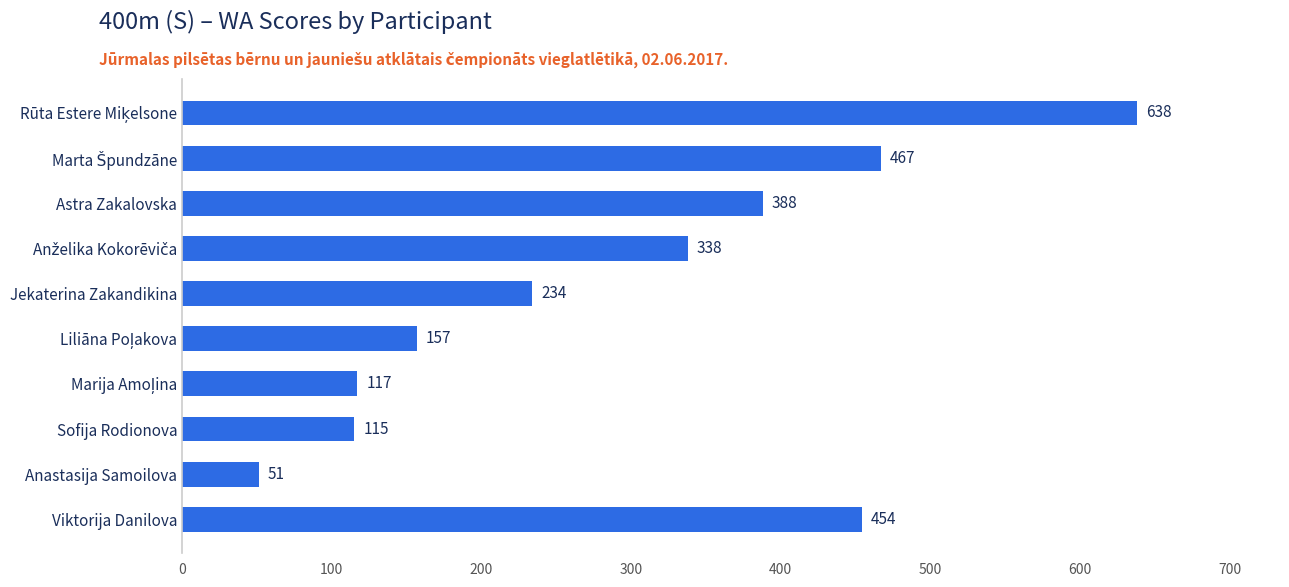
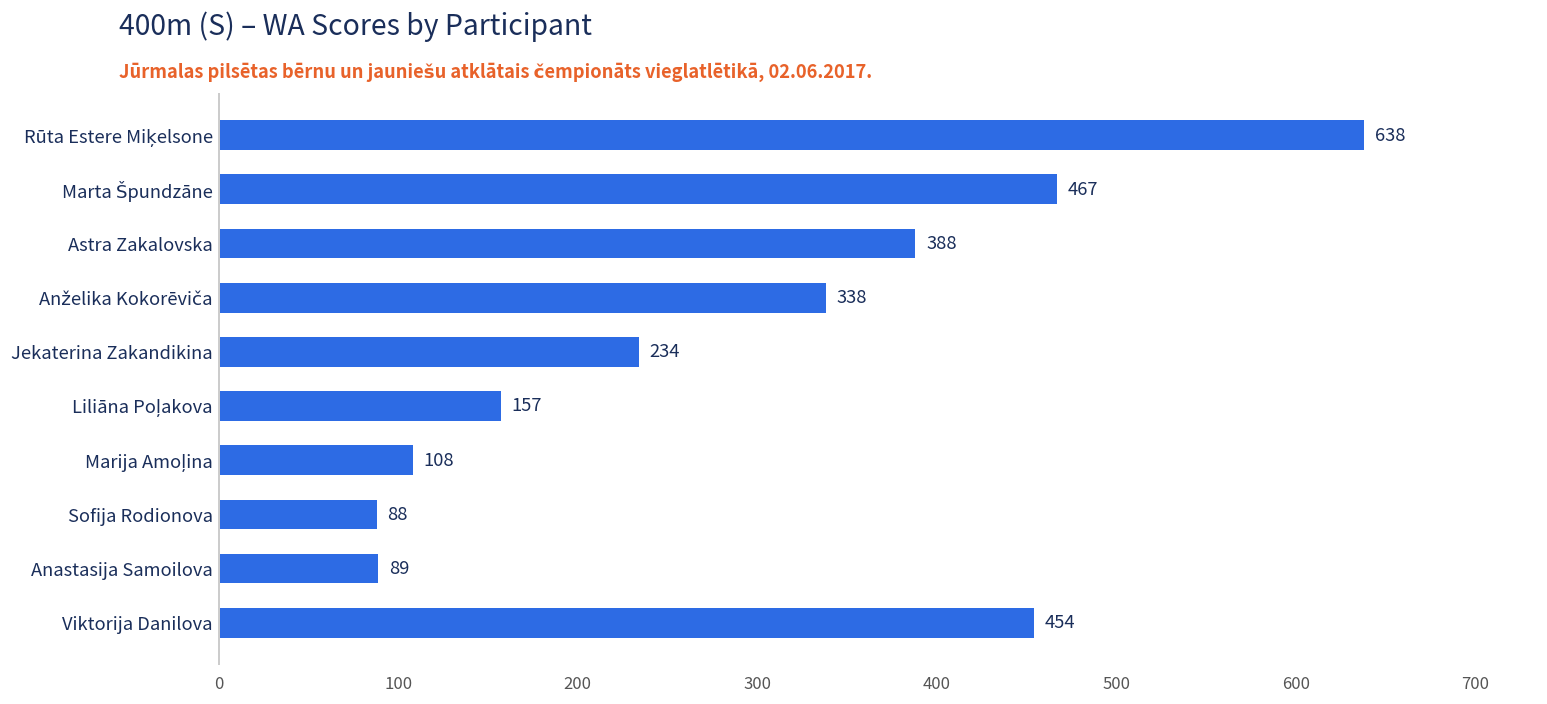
Marija Amoļina: 117 -> 108
Sofija Rodionova: 115 -> 88
Anastasija Samoilova: 51 -> 89
